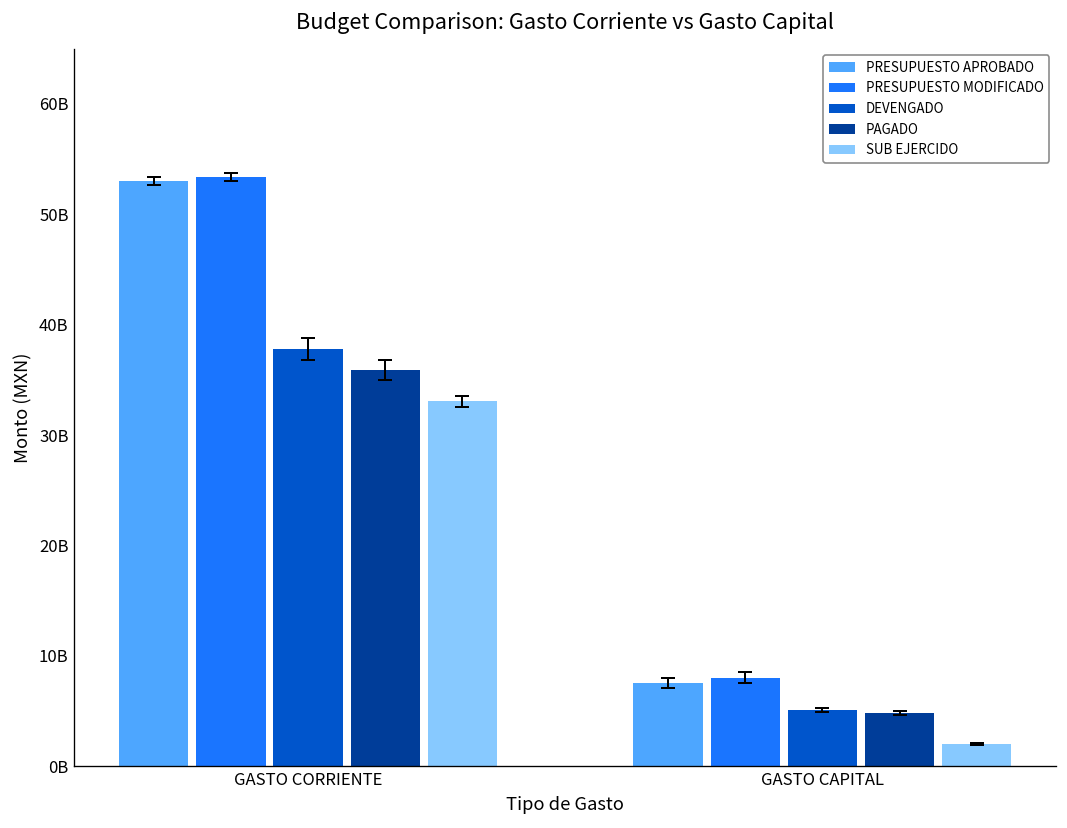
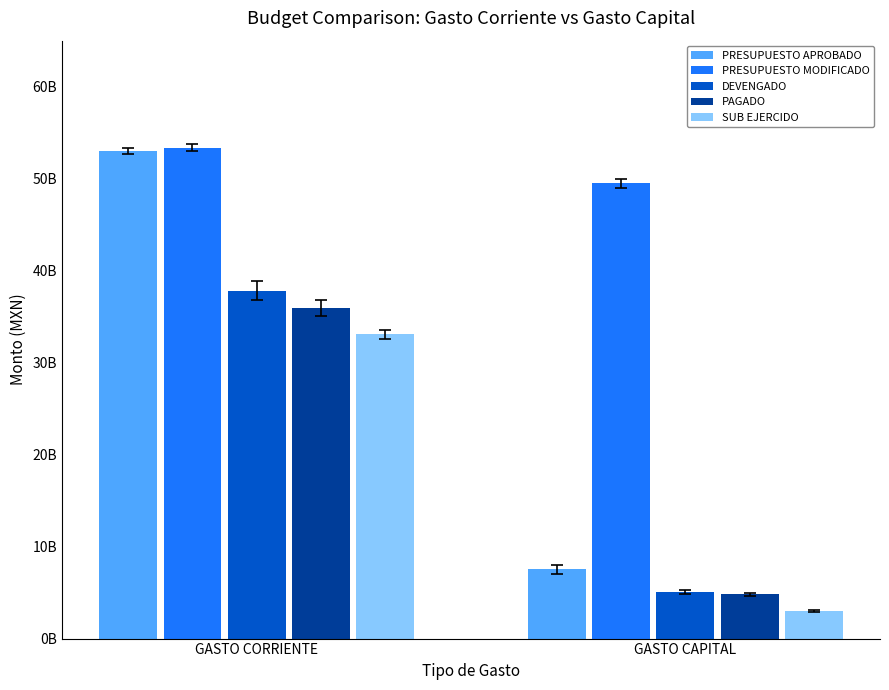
PRESUPUESTO MODIFICADO, GASTO CAPITAL: 8000000000 -> 50000000000
SUB EJERCIDO, GASTO CAPITAL: 2000000000 -> 3000000000
